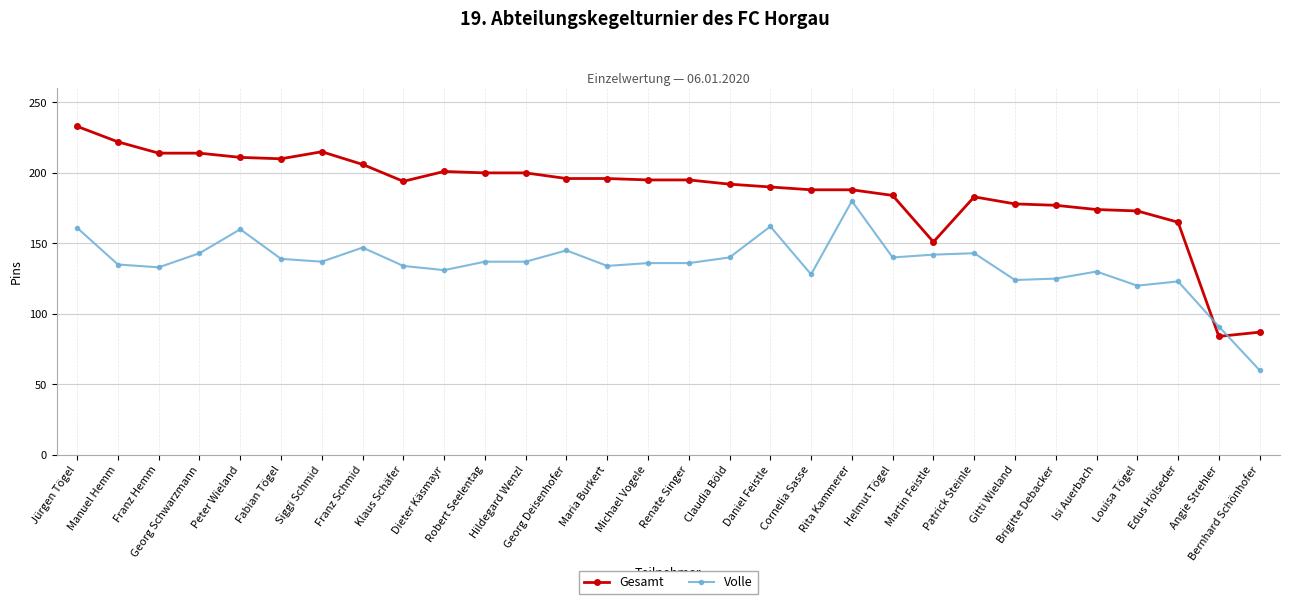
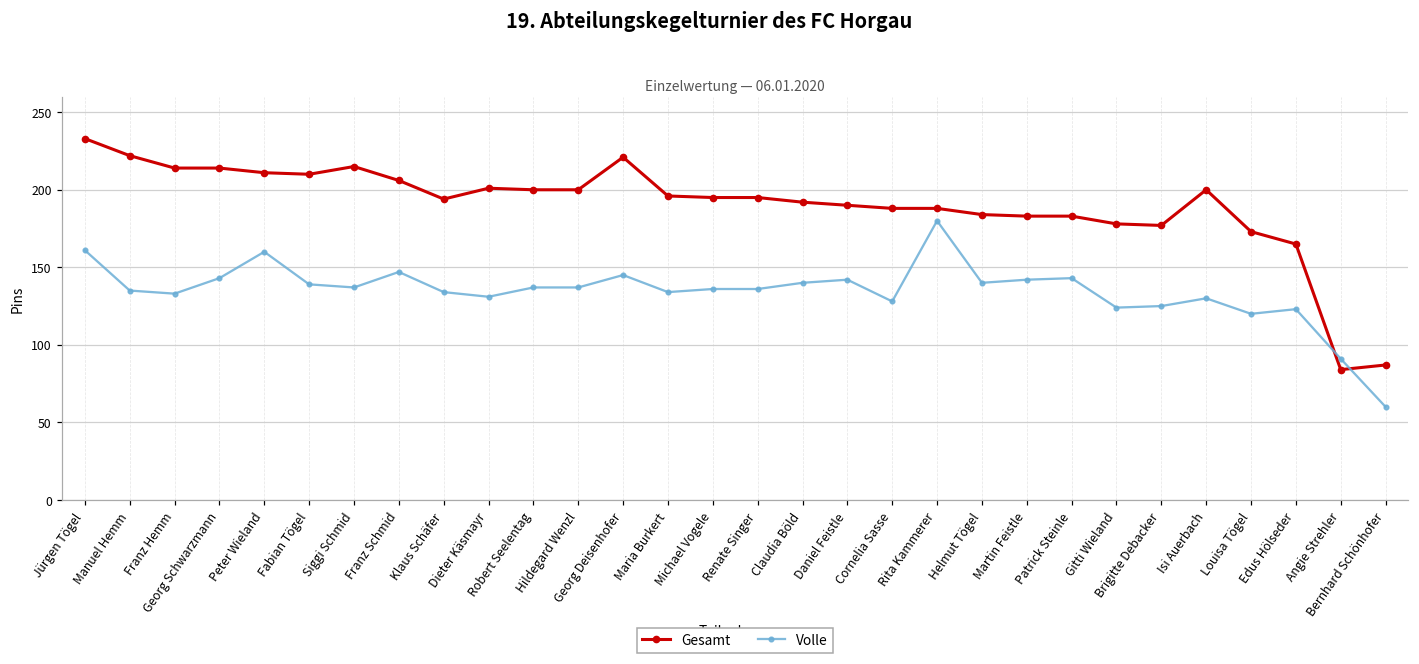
Gesamt, Georg Deisenhofer: 196 -> 221
Volle, Daniel Feistle: 162 -> 142
Gesamt, Martin Feistle: 151 -> 183
Gesamt, Isi Auerbach: 174 -> 200
